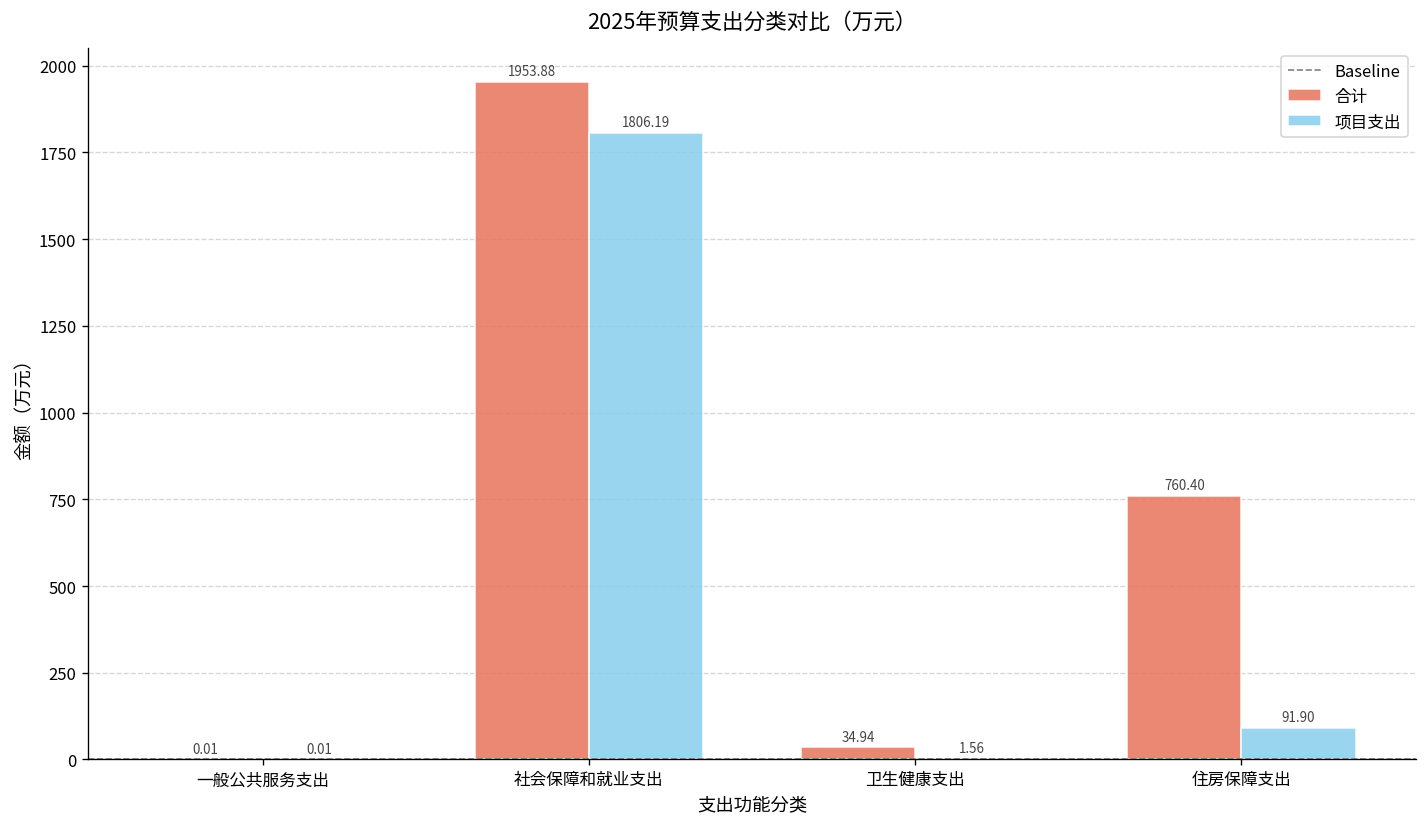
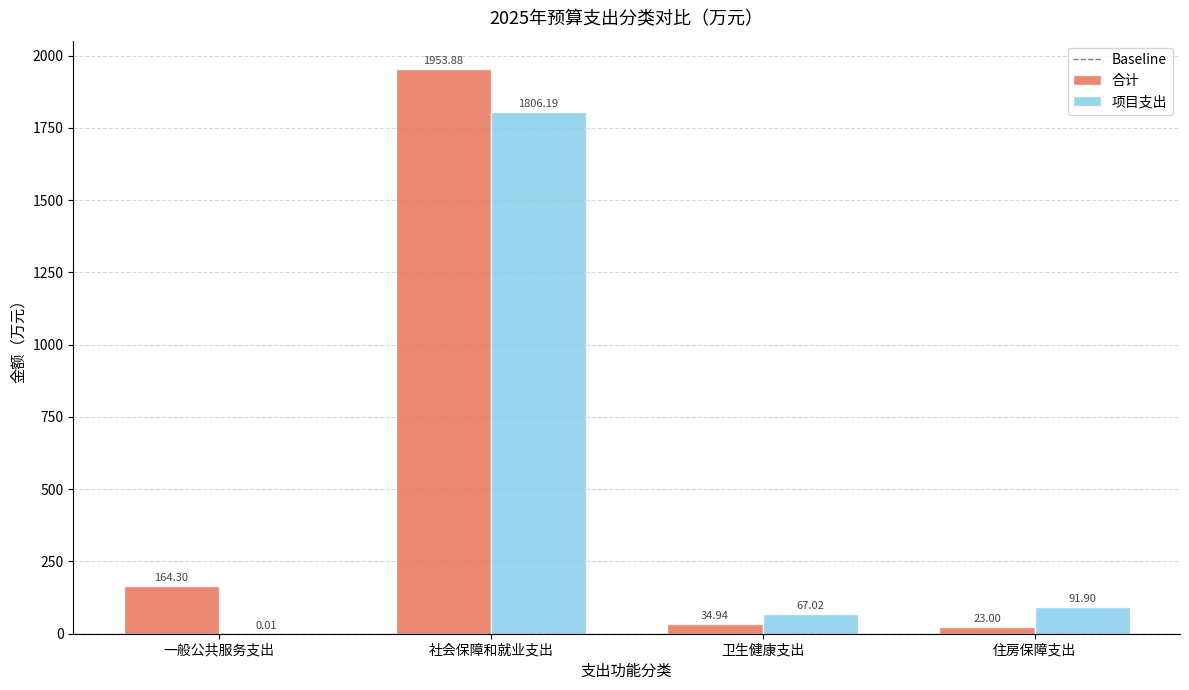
合计, 一般公共服务支出: 0.01 -> 164.30
项目支出, 卫生健康支出: 1.56 -> 67.02
合计, 住房保障支出: 760.40 -> 23.00
